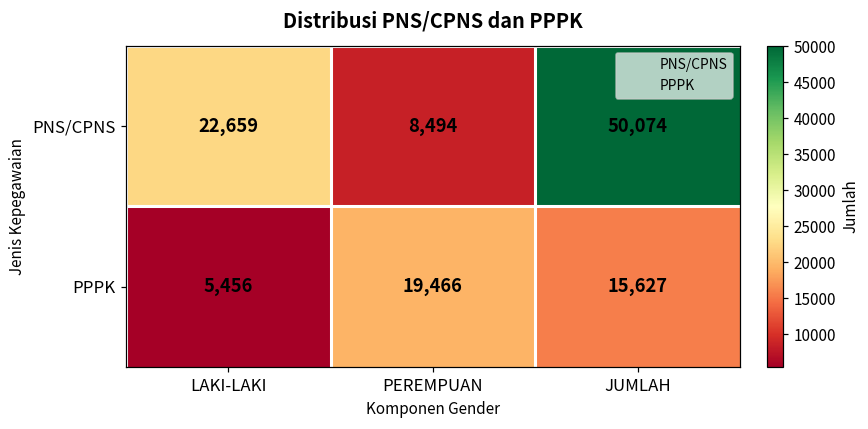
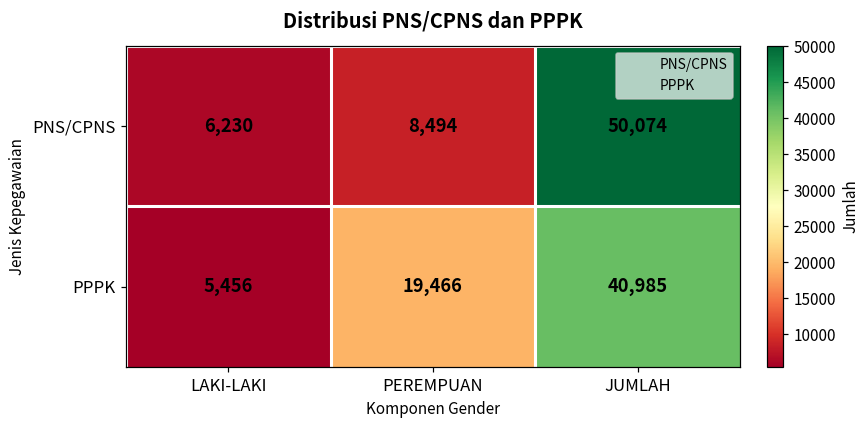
PNS/CPNS, LAKI-LAKI: 22,659 -> 6,230
PPPK, JUMLAH: 15,627 -> 40,985
